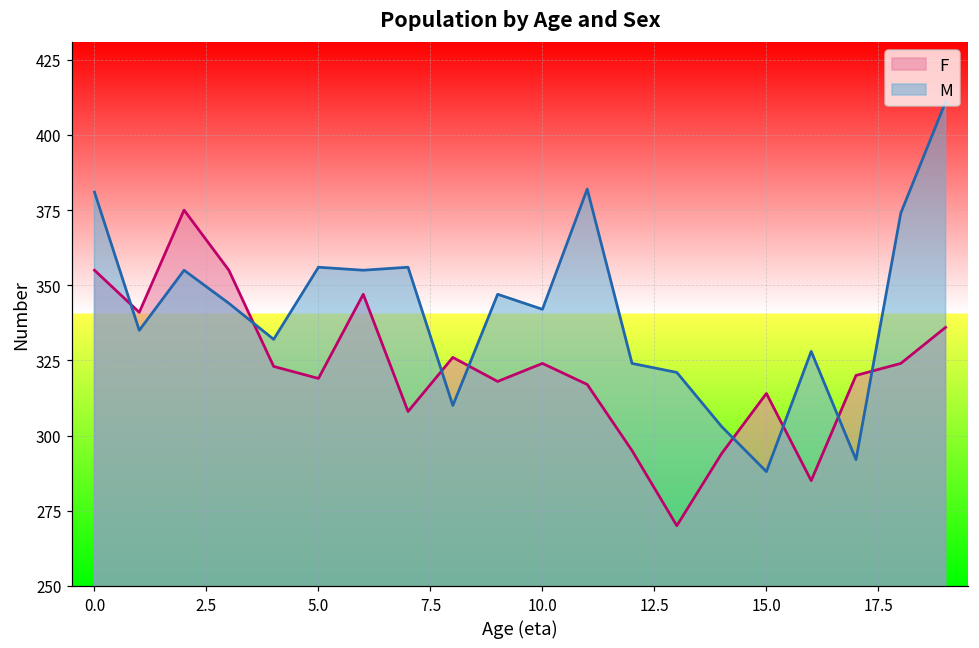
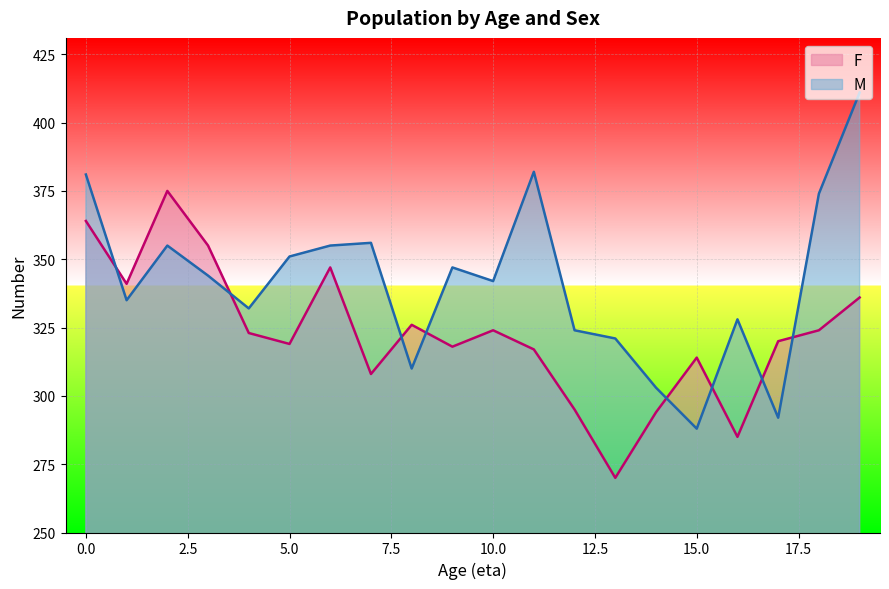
F, 0.0: 355 -> 364
M, 5.0: 356 -> 351
